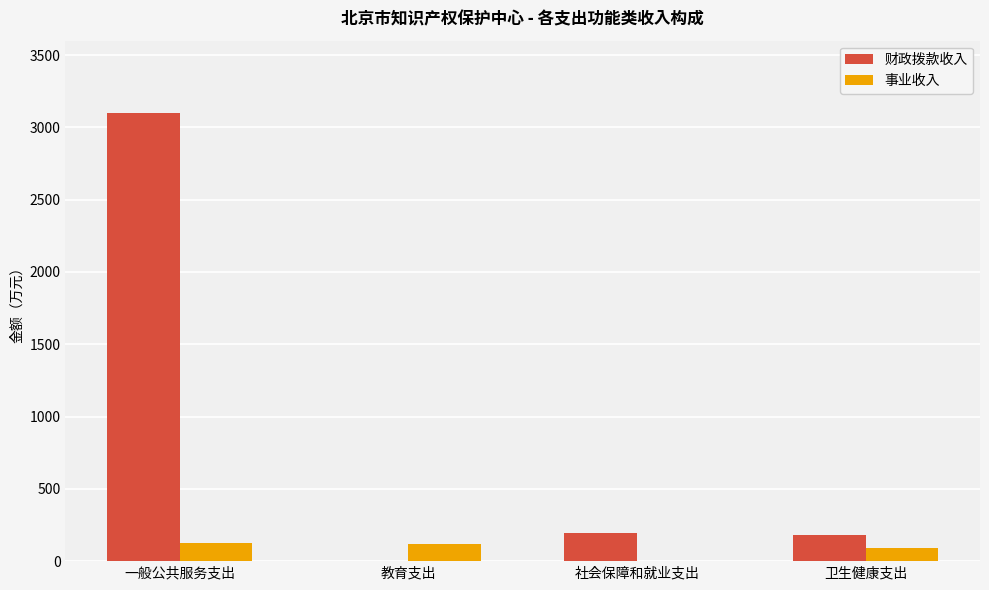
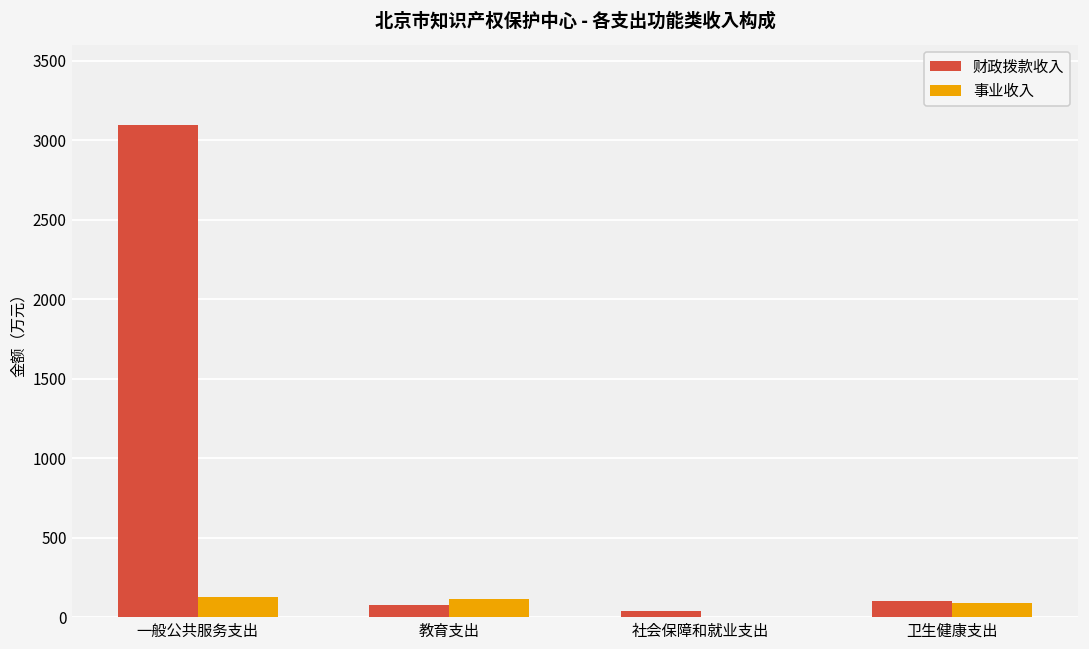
财政拨款收入, 教育支出: 0 -> 80
财政拨款收入, 社会保障和就业支出: 200 -> 40
财政拨款收入, 卫生健康支出: 180 -> 100
